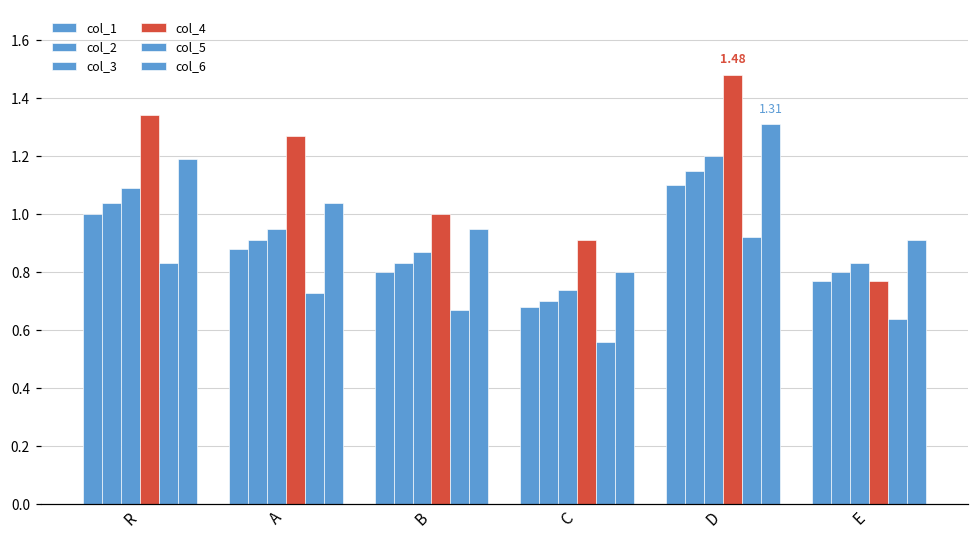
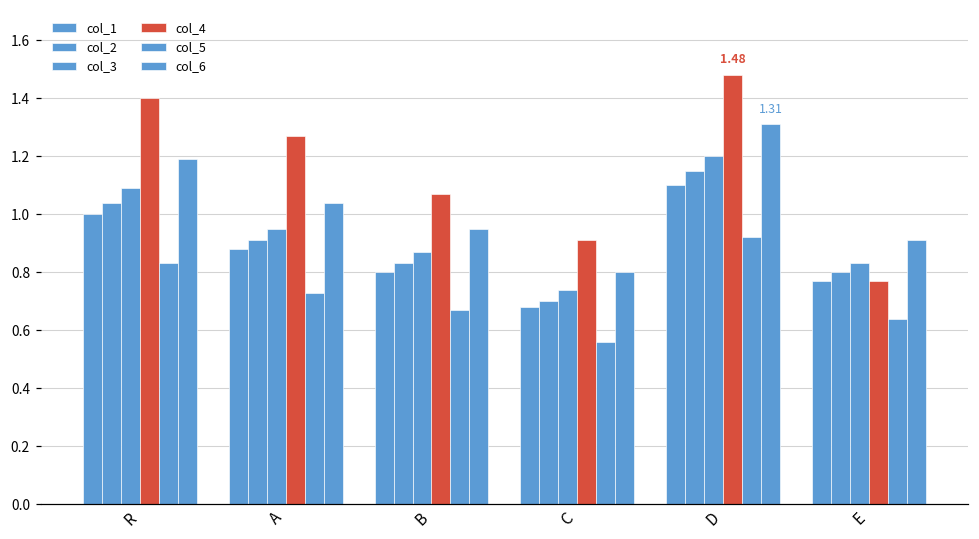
col_4, R: 1.34 -> 1.40
col_4, B: 1.00 -> 1.07
